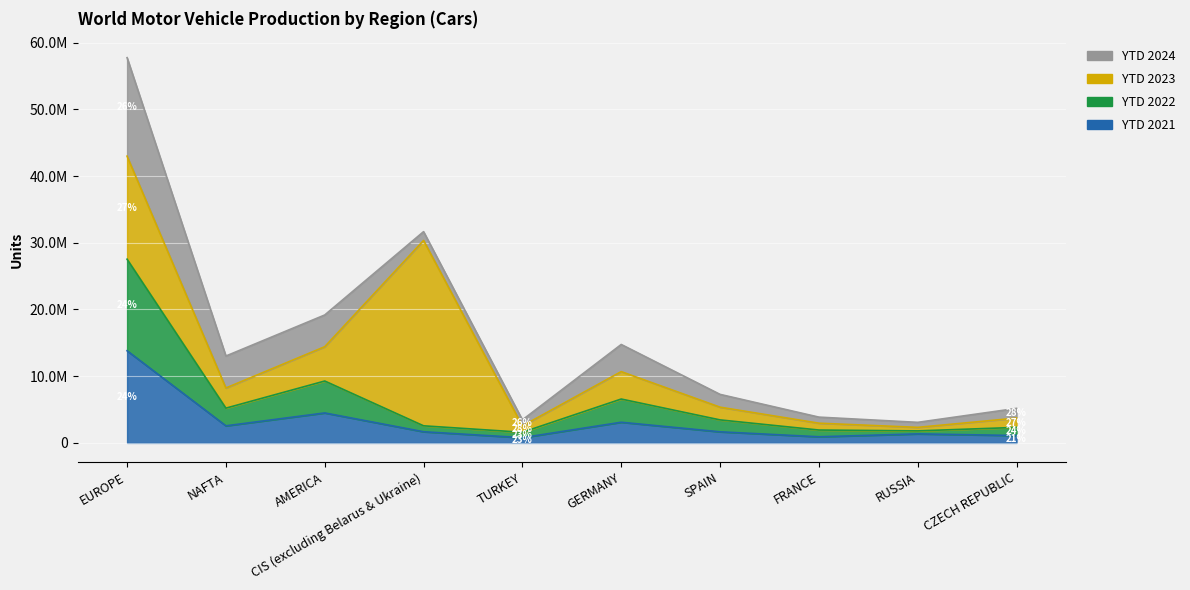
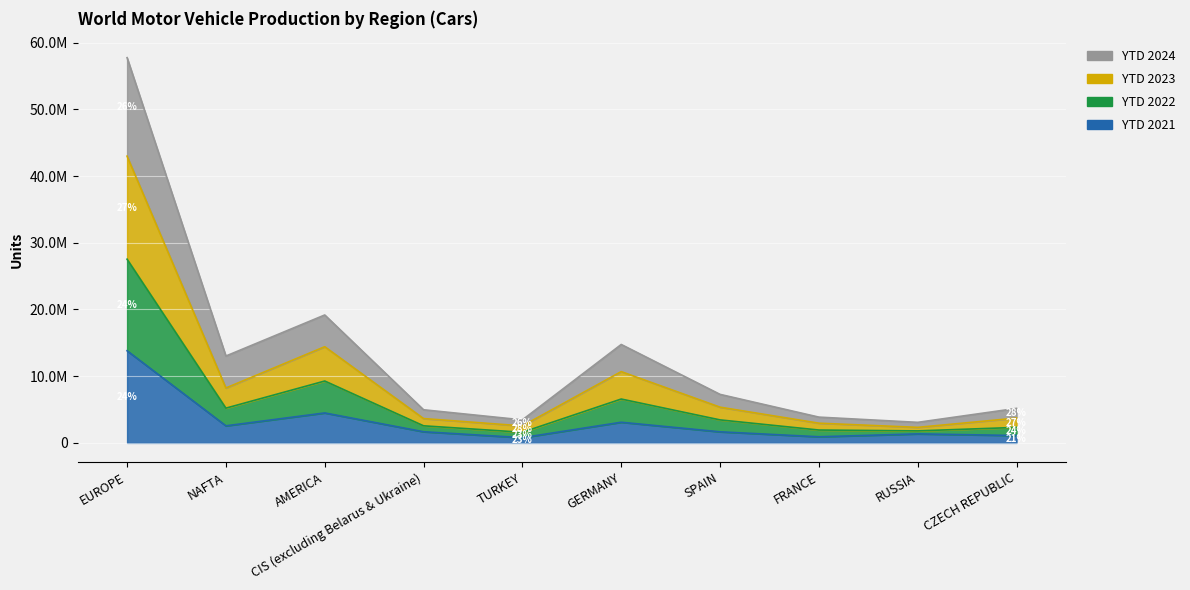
YTD 2023, CIS (excluding Belarus & Ukraine): 28000000 -> 1000000
